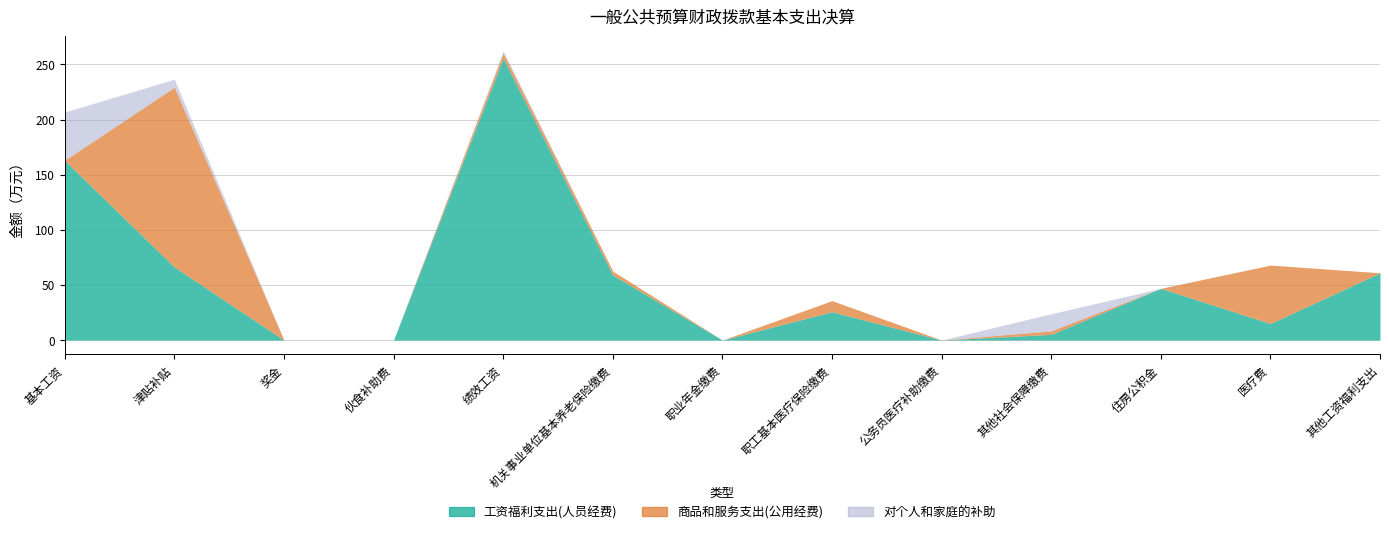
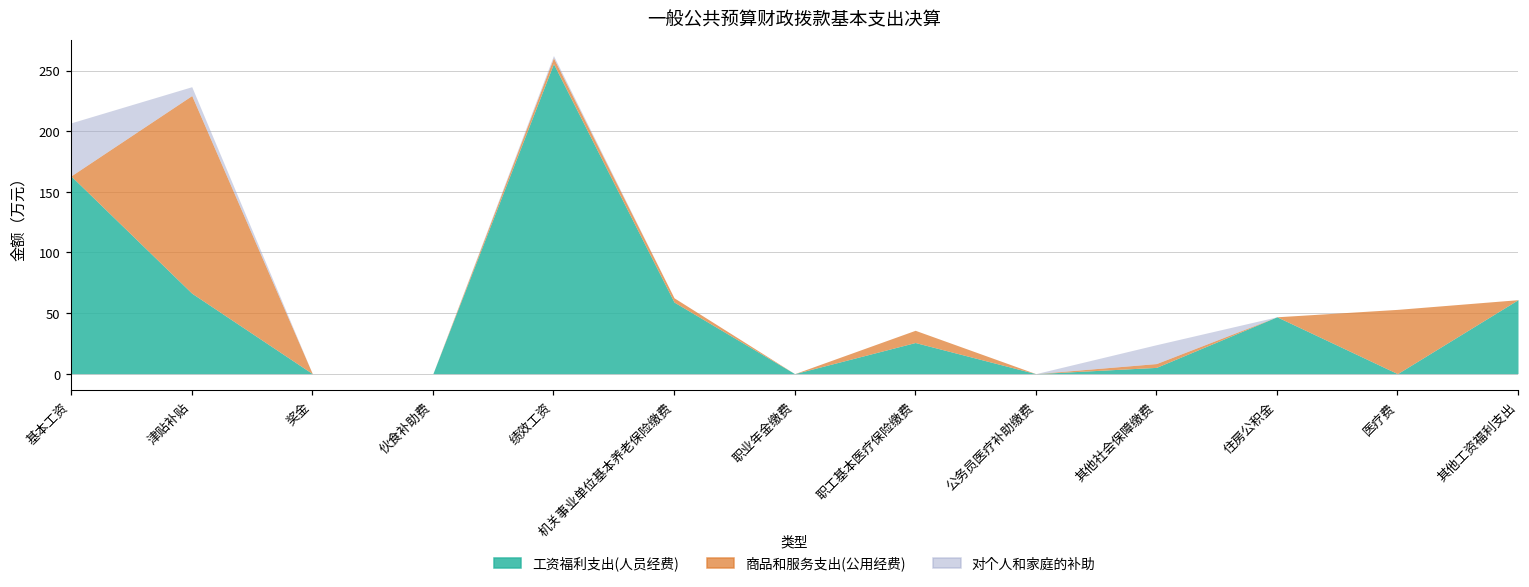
工资福利支出(人员经费), 医疗费: 15 -> 0
